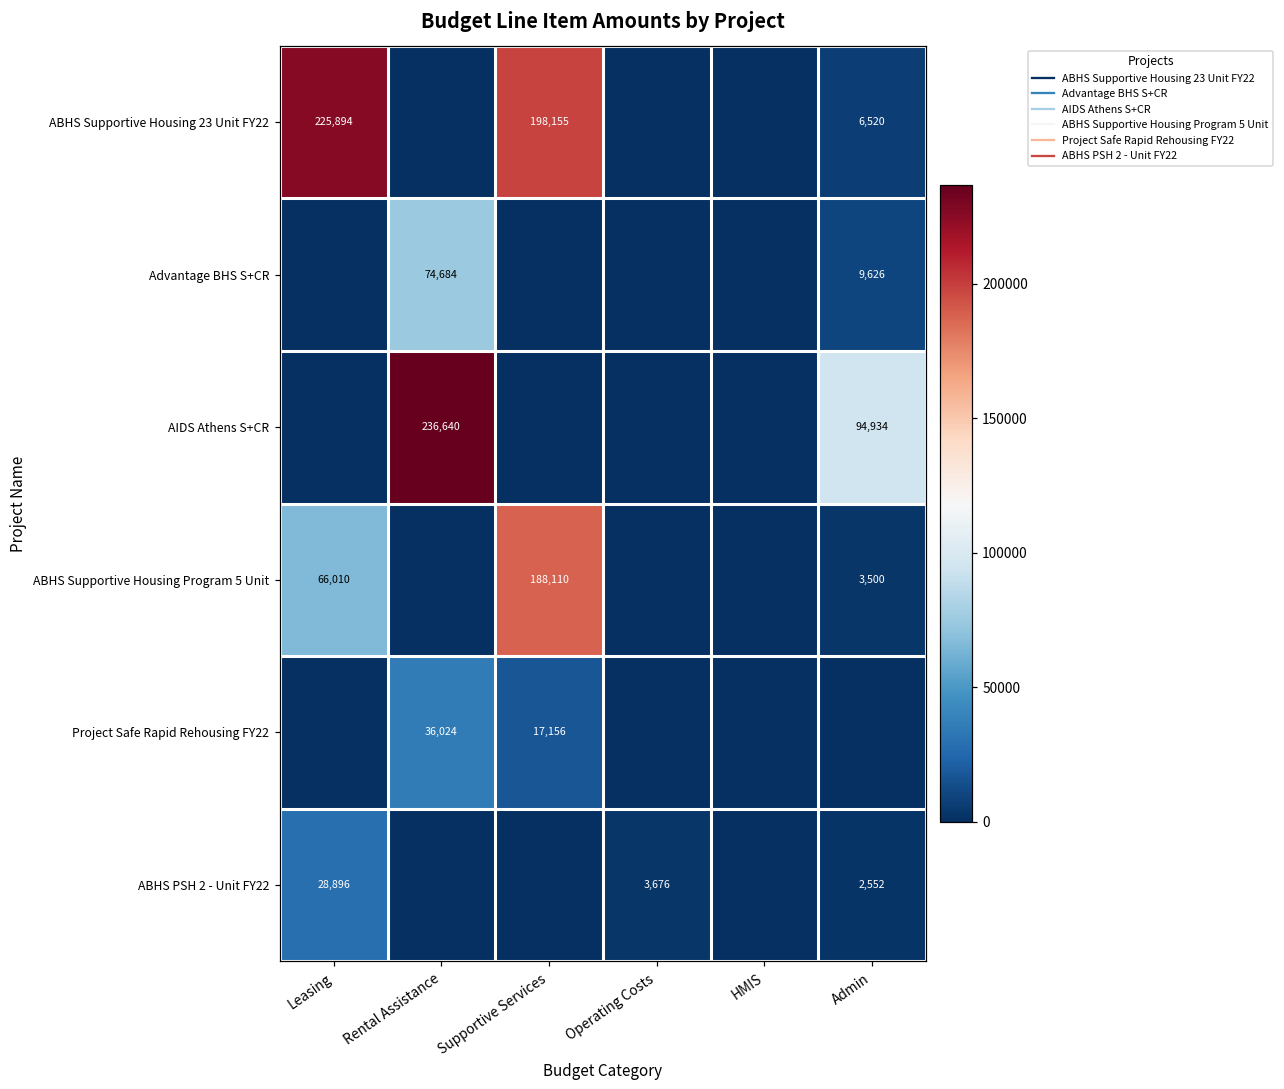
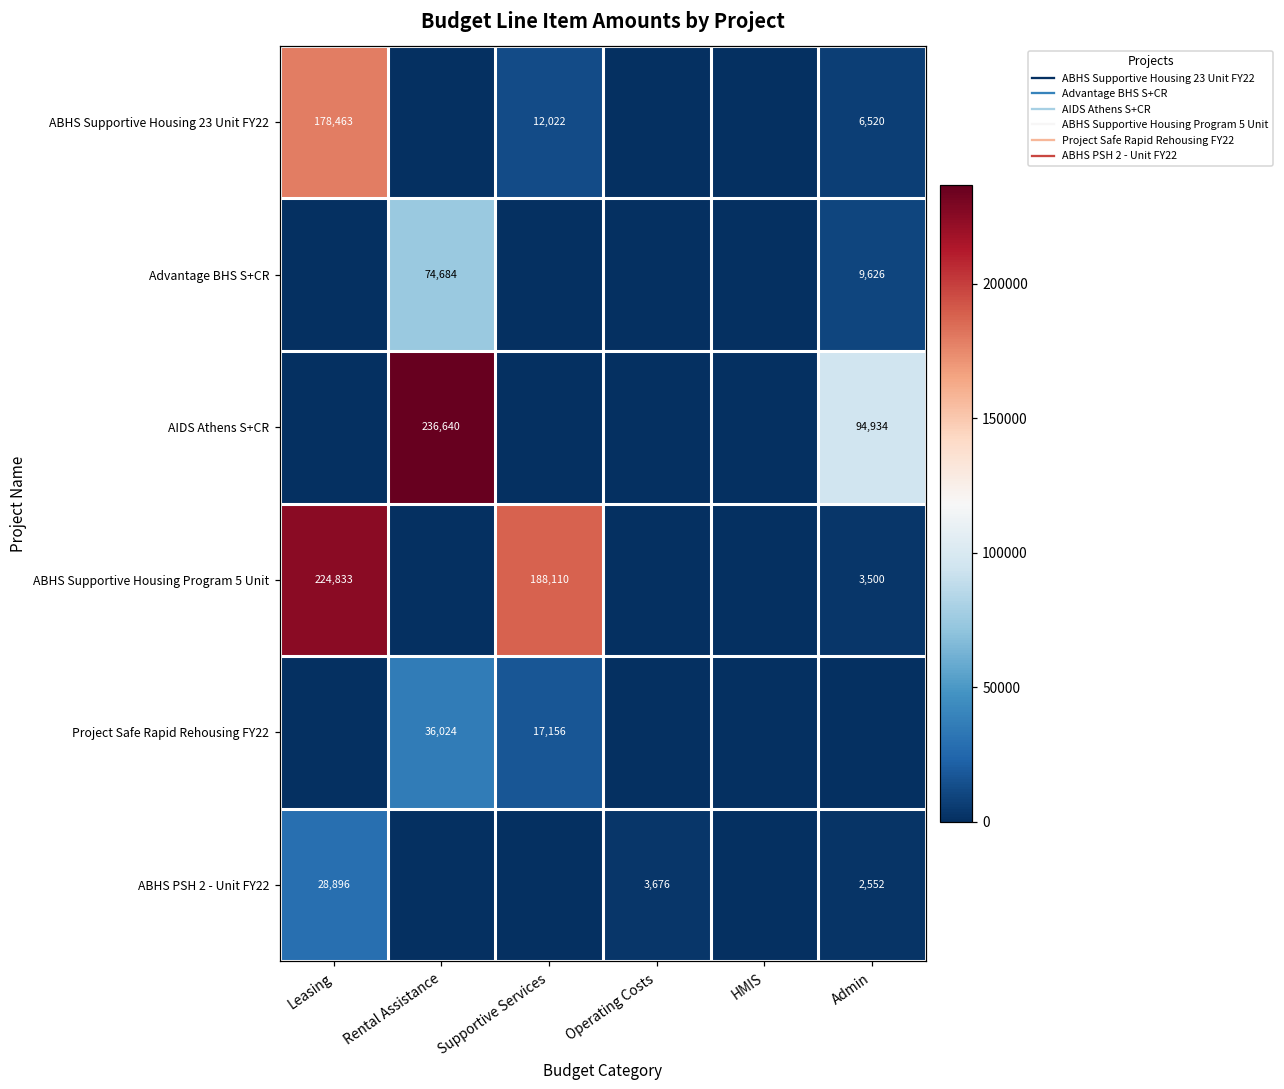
ABHS Supportive Housing 23 Unit FY22, Leasing: 225,894 -> 178,463
ABHS Supportive Housing 23 Unit FY22, Supportive Services: 198,155 -> 12,022
ABHS Supportive Housing Program 5 Unit, Leasing: 66,010 -> 224,833
